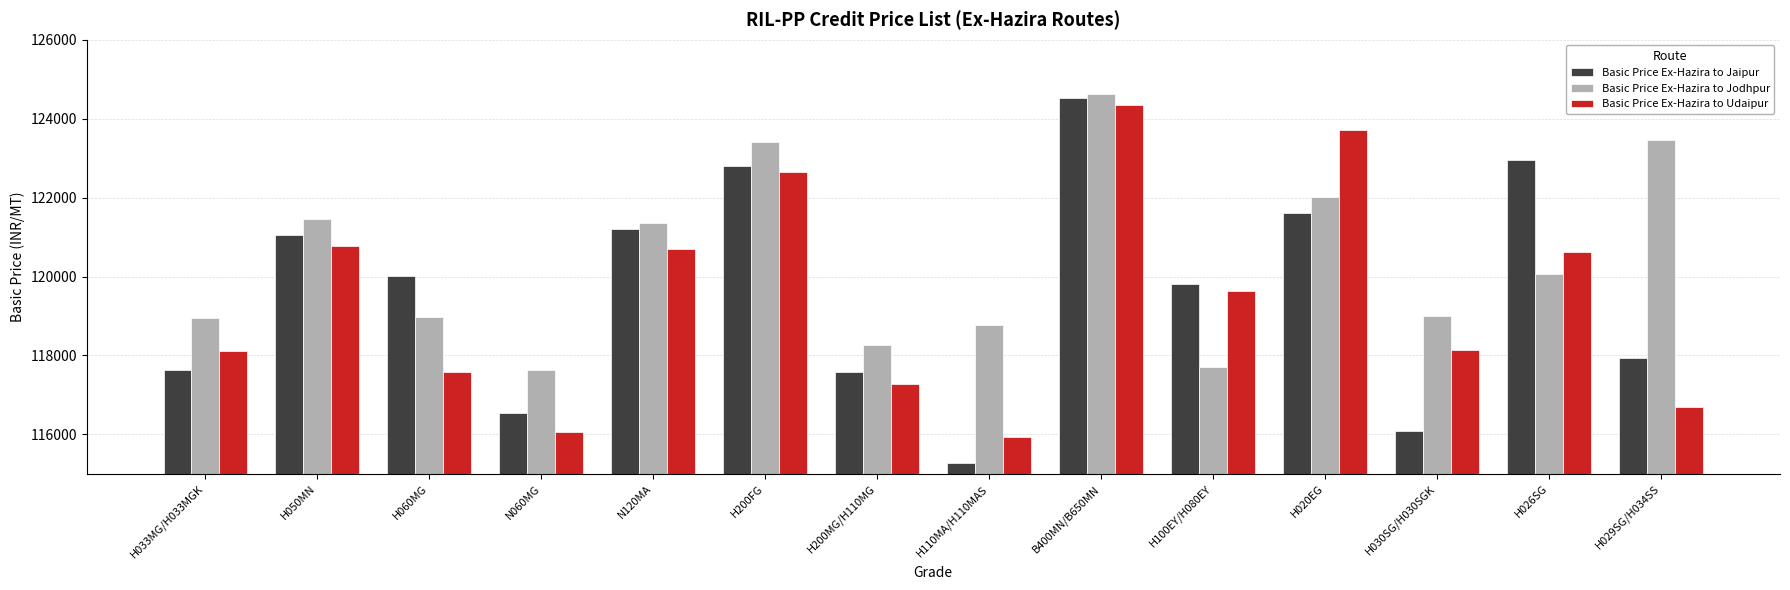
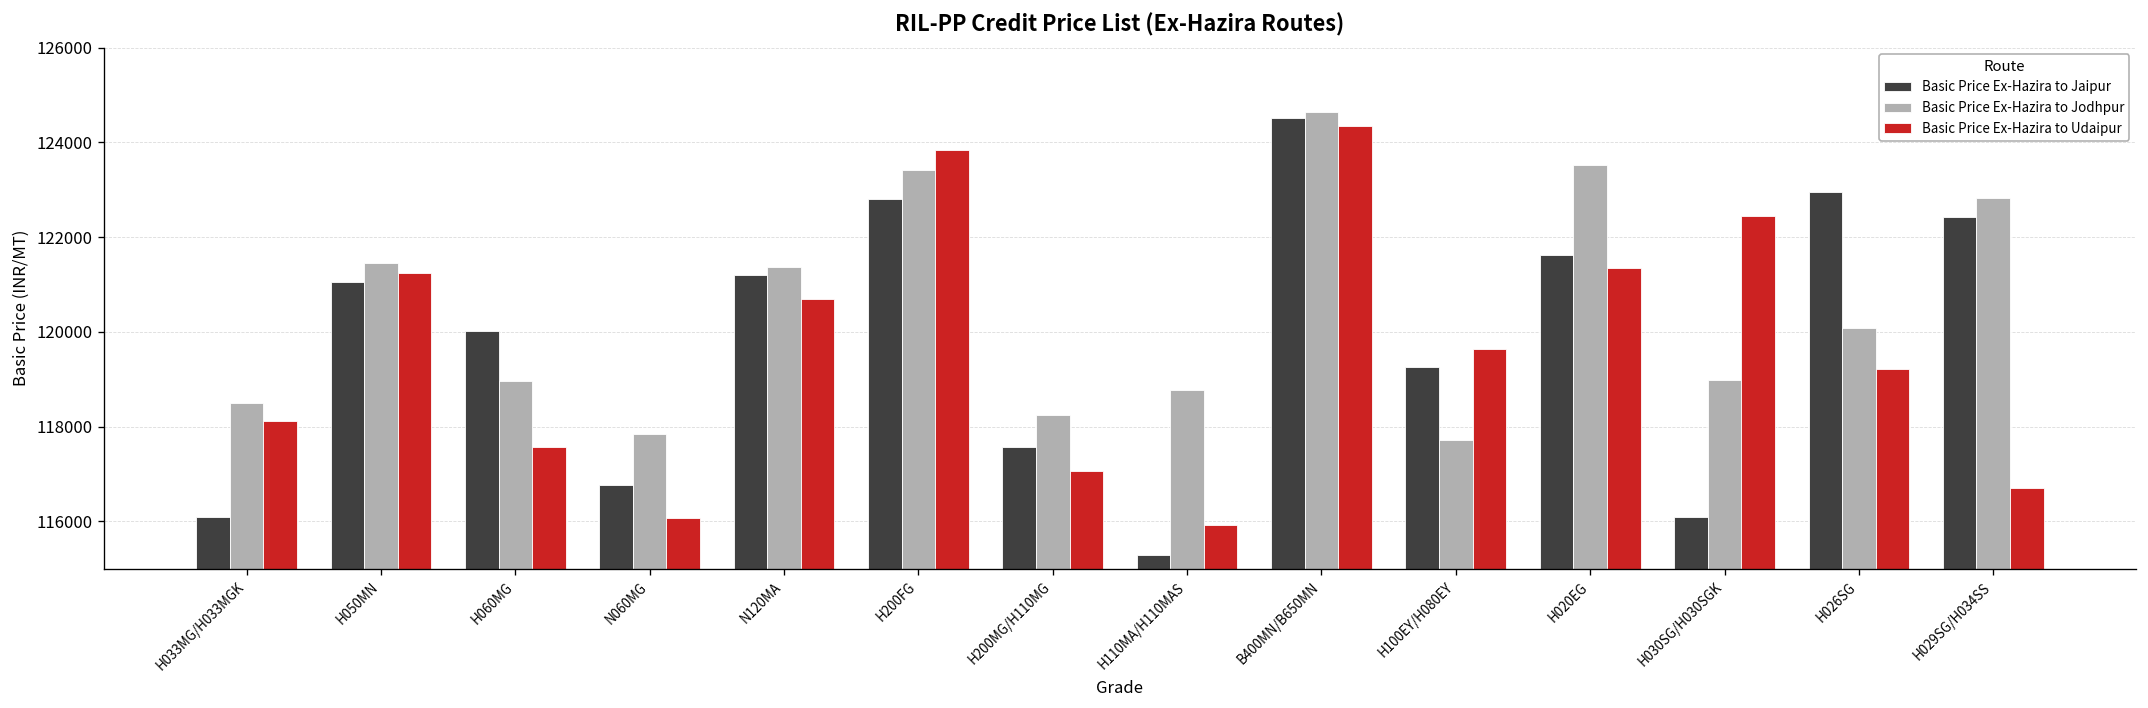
Basic Price Ex-Hazira to Jaipur, H033MG/H033MGK: 117600 -> 116100
Basic Price Ex-Hazira to Jodhpur, H033MG/H033MGK: 119000 -> 118500
Basic Price Ex-Hazira to Udaipur, H050MN: 120800 -> 121300
Basic Price Ex-Hazira to Jaipur, N060MG: 116500 -> 116800
Basic Price Ex-Hazira to Jodhpur, N060MG: 117600 -> 117800
Basic Price Ex-Hazira to Udaipur, H200FG: 122700 -> 123800
Basic Price Ex-Hazira to Udaipur, H200MG/H110MG: 117300 -> 117100
Basic Price Ex-Hazira to Jaipur, H100EY/H080EY: 119800 -> 119300
Basic Price Ex-Hazira to Jodhpur, H020EG: 122000 -> 123500
Basic Price Ex-Hazira to Udaipur, H020EG: 123700 -> 121300
Basic Price Ex-Hazira to Udaipur, H030SG/H030SGK: 118100 -> 122400
Basic Price Ex-Hazira to Udaipur, H026SG: 120600 -> 119200
Basic Price Ex-Hazira to Jaipur, H029SG/H034SS: 117900 -> 122400
Basic Price Ex-Hazira to Jodhpur, H029SG/H034SS: 123500 -> 122800
